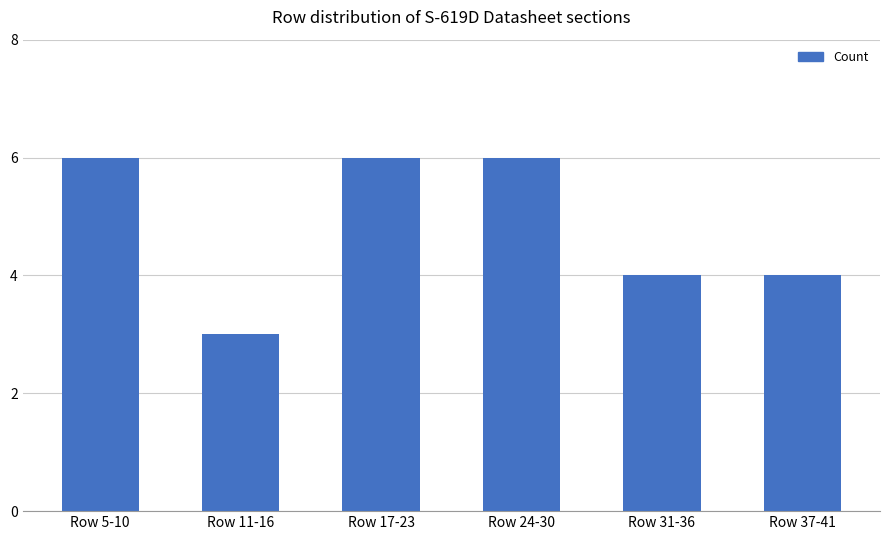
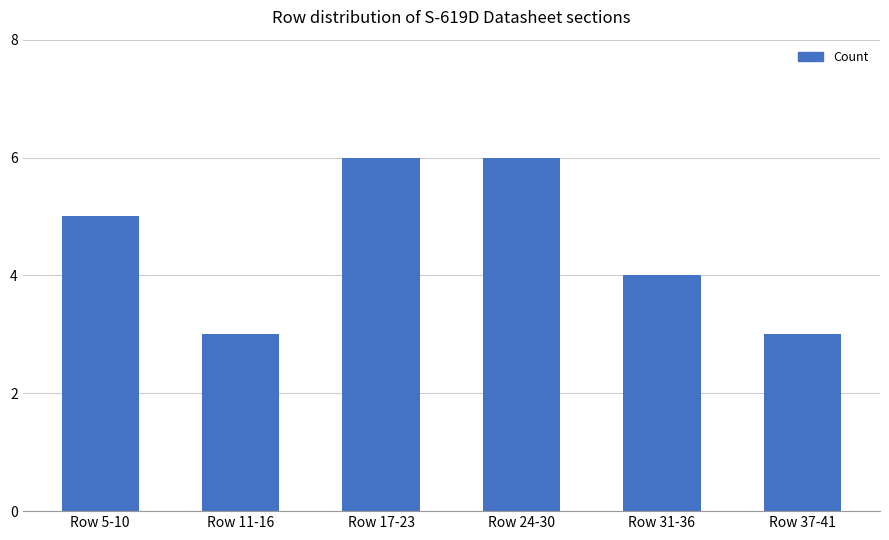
Row 5-10: 6 -> 5
Row 37-41: 4 -> 3
